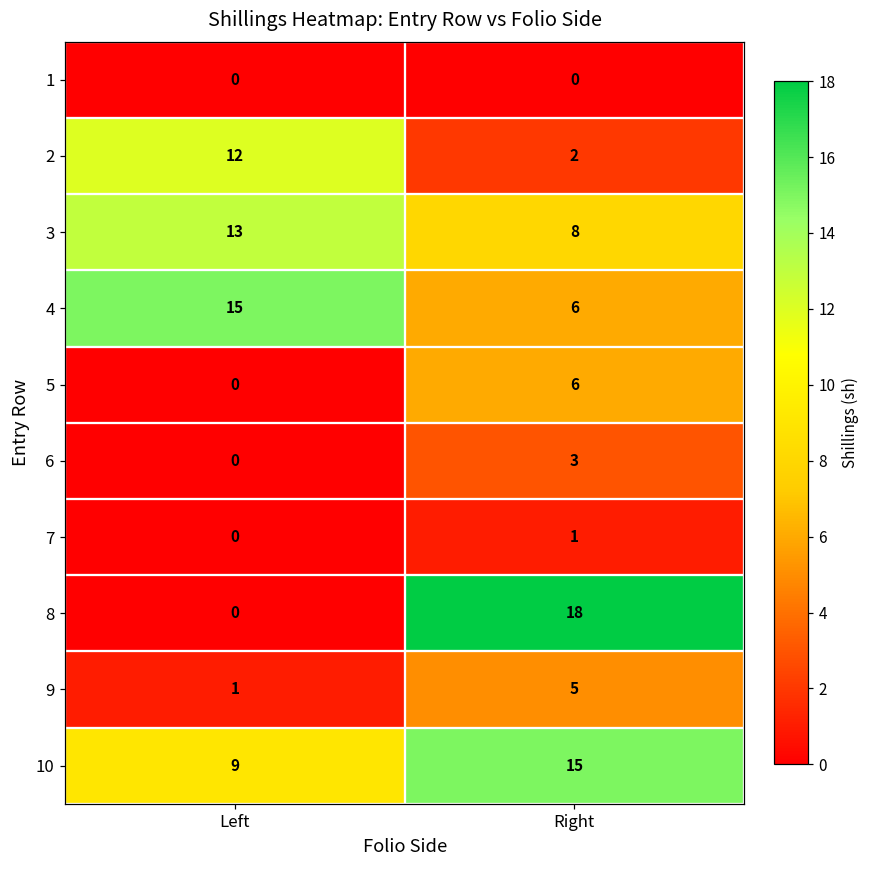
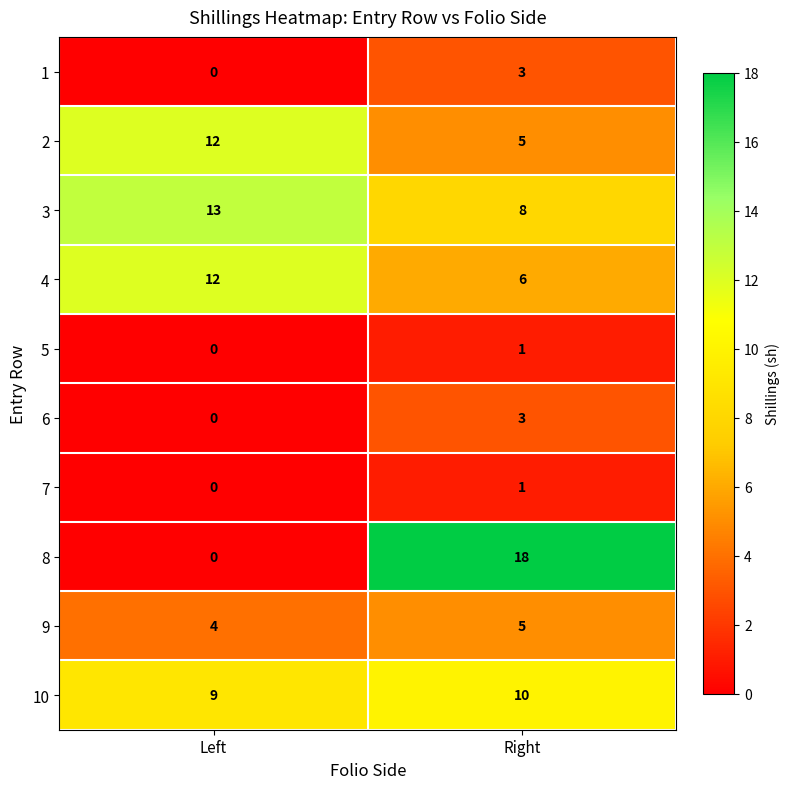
1, Right: 0 -> 3
2, Right: 2 -> 5
4, Left: 15 -> 12
5, Right: 6 -> 1
9, Left: 1 -> 4
10, Right: 15 -> 10
